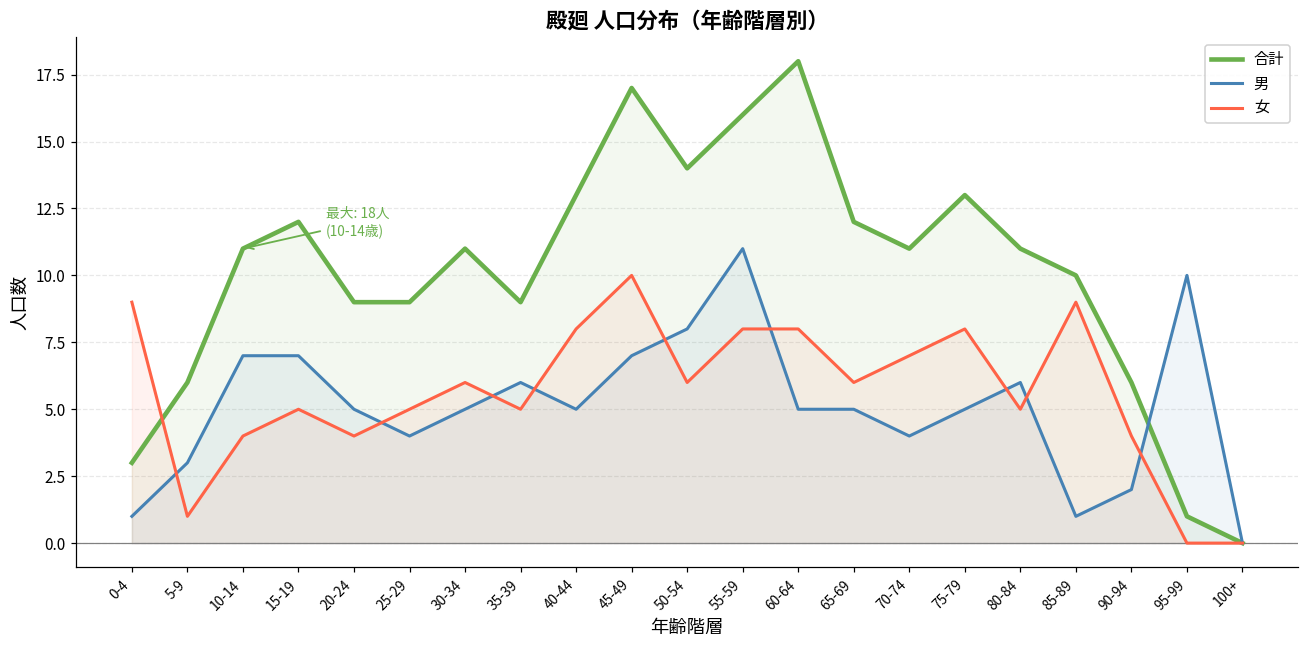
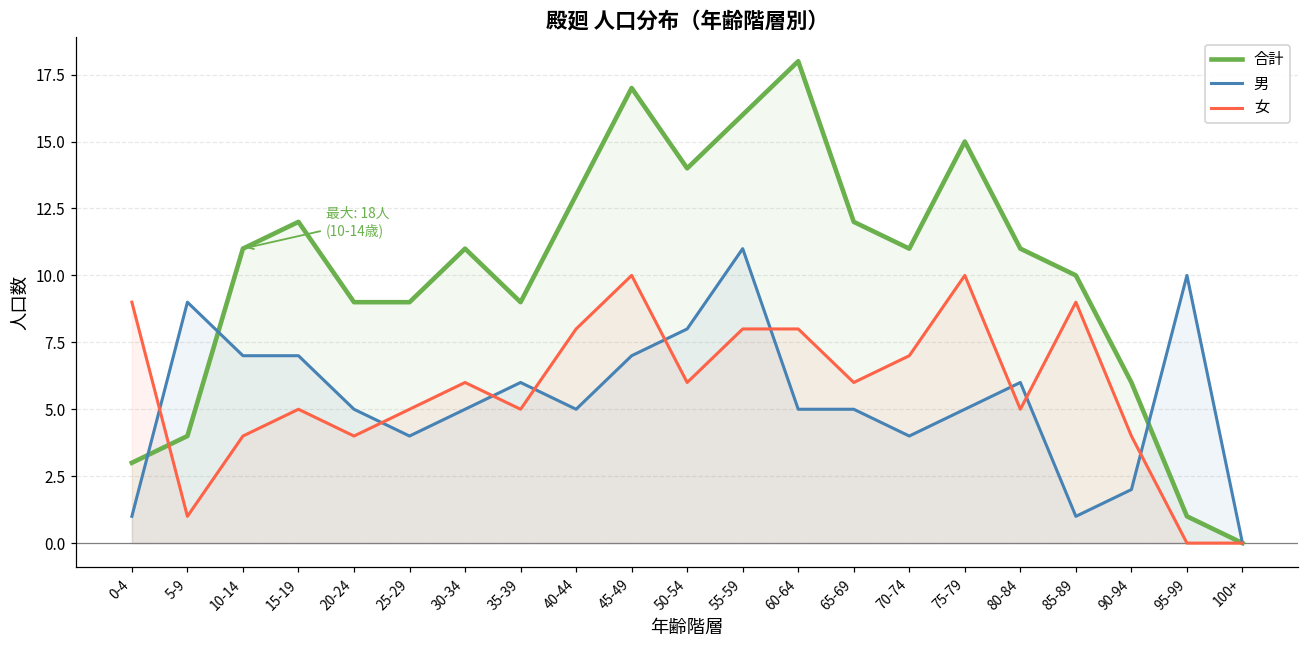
合計, 5-9: 6 -> 4
男, 5-9: 3 -> 9
合計, 75-79: 13 -> 15
女, 75-79: 8 -> 10
